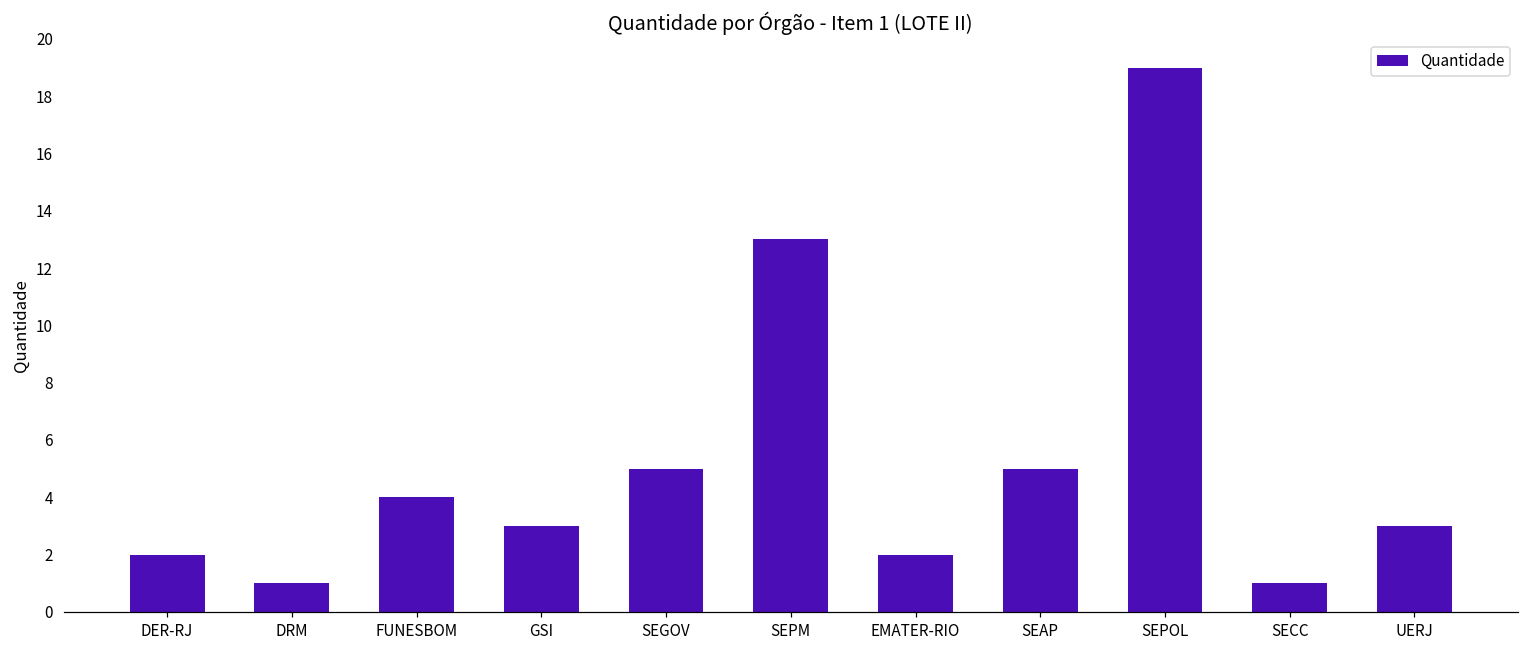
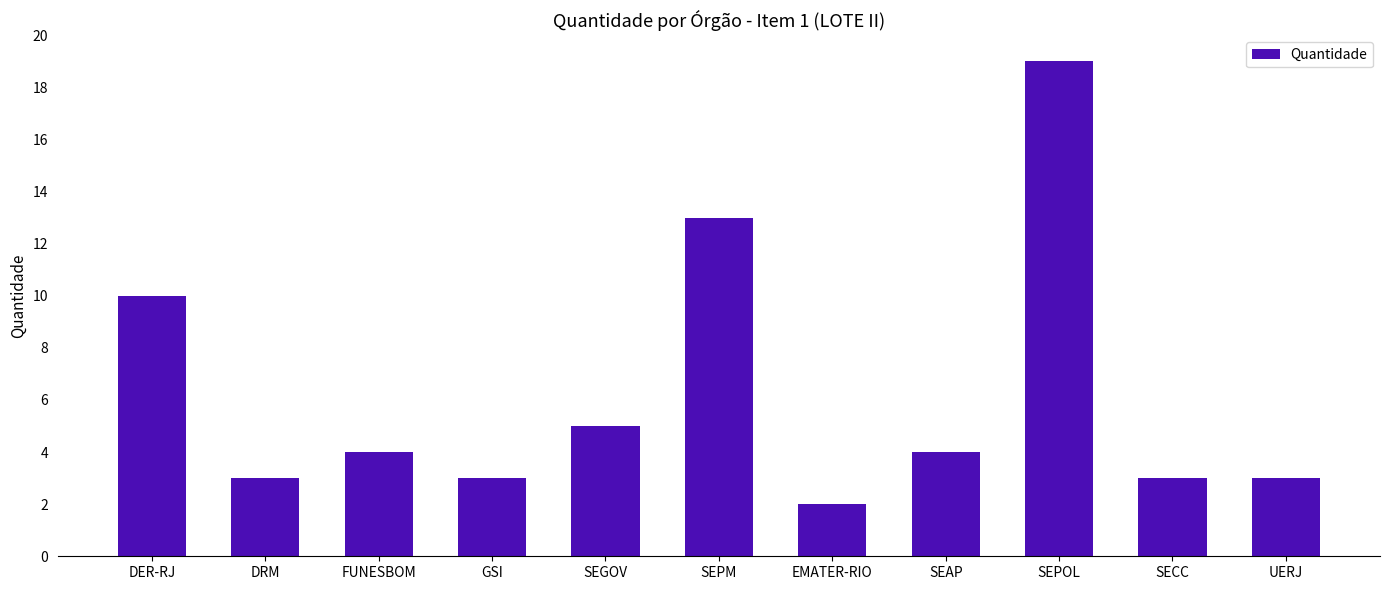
DER-RJ: 2 -> 10
DRM: 1 -> 3
SEAP: 5 -> 4
SECC: 1 -> 3
